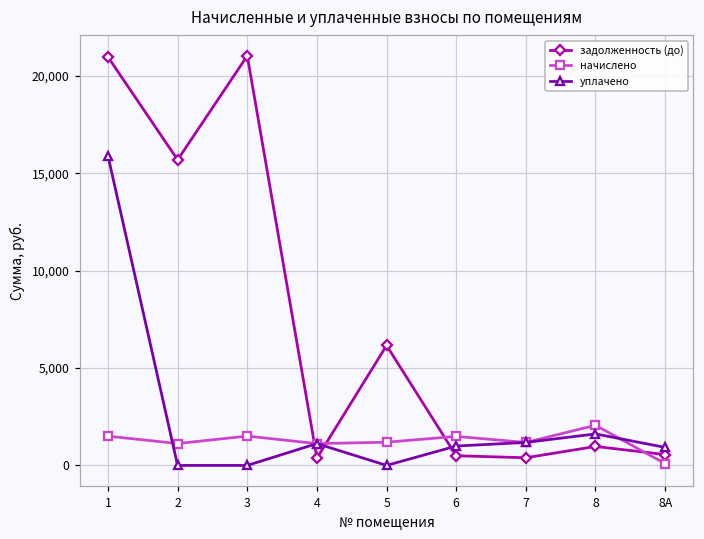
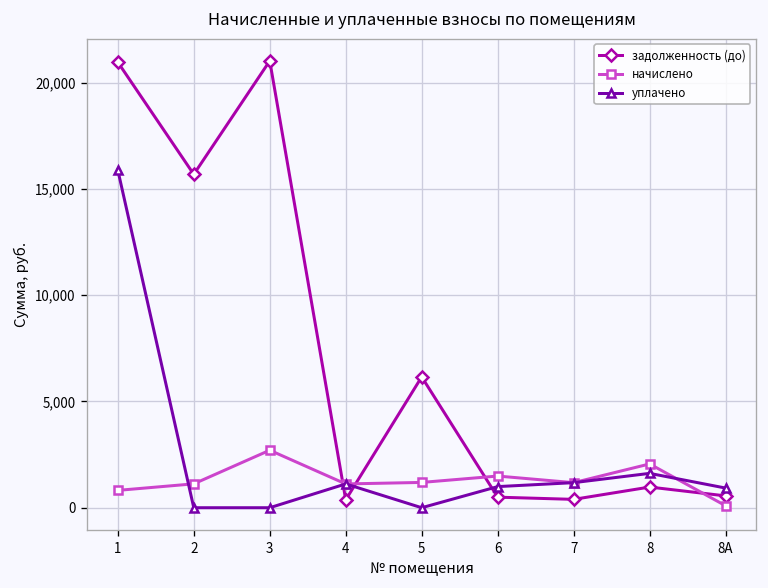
начислено, 1: 1,500 -> 800
начислено, 3: 1,500 -> 2,700
